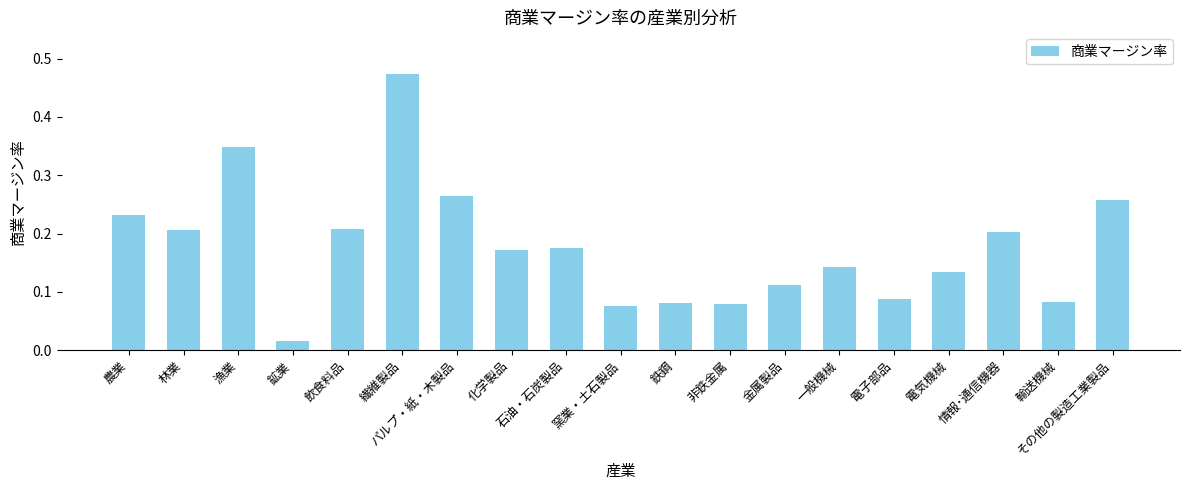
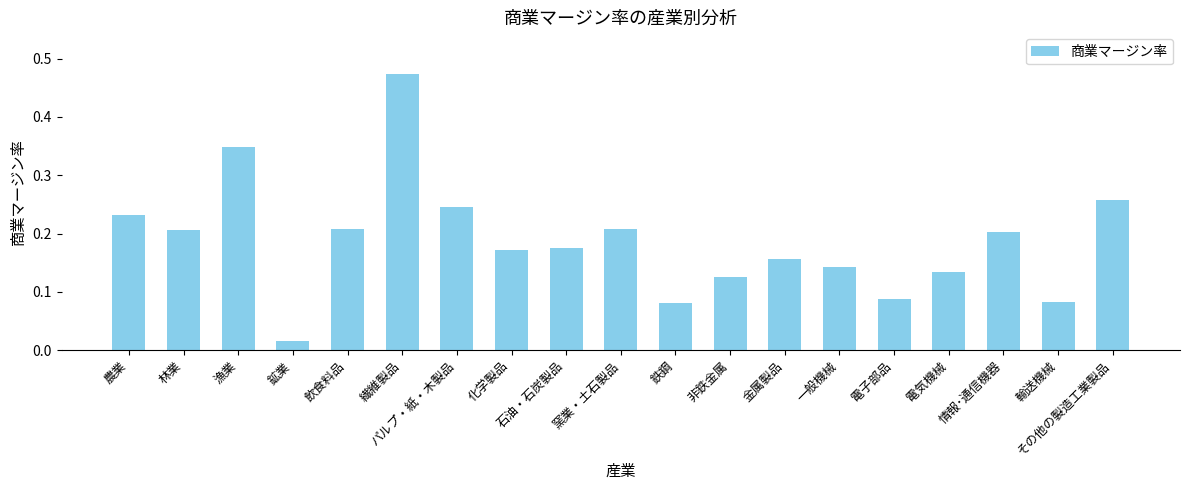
パルプ・紙・木製品: 0.26 -> 0.25
窯業・土石製品: 0.08 -> 0.21
非鉄金属: 0.08 -> 0.13
金属製品: 0.11 -> 0.16
